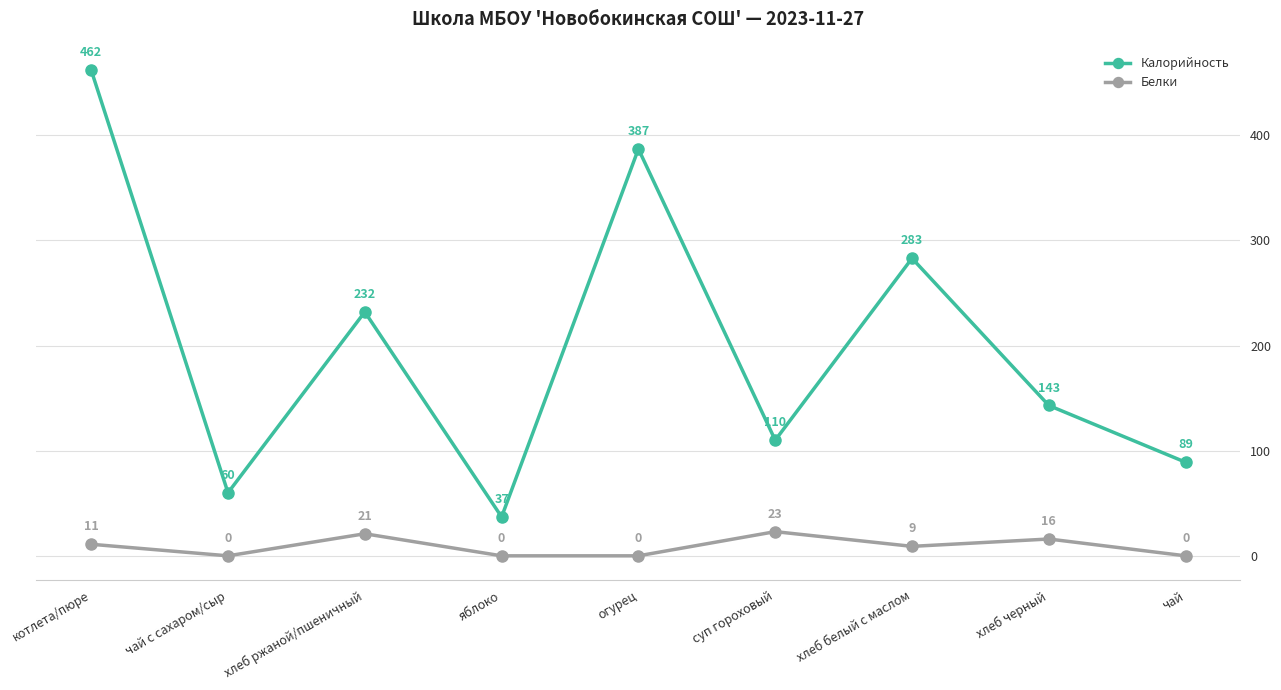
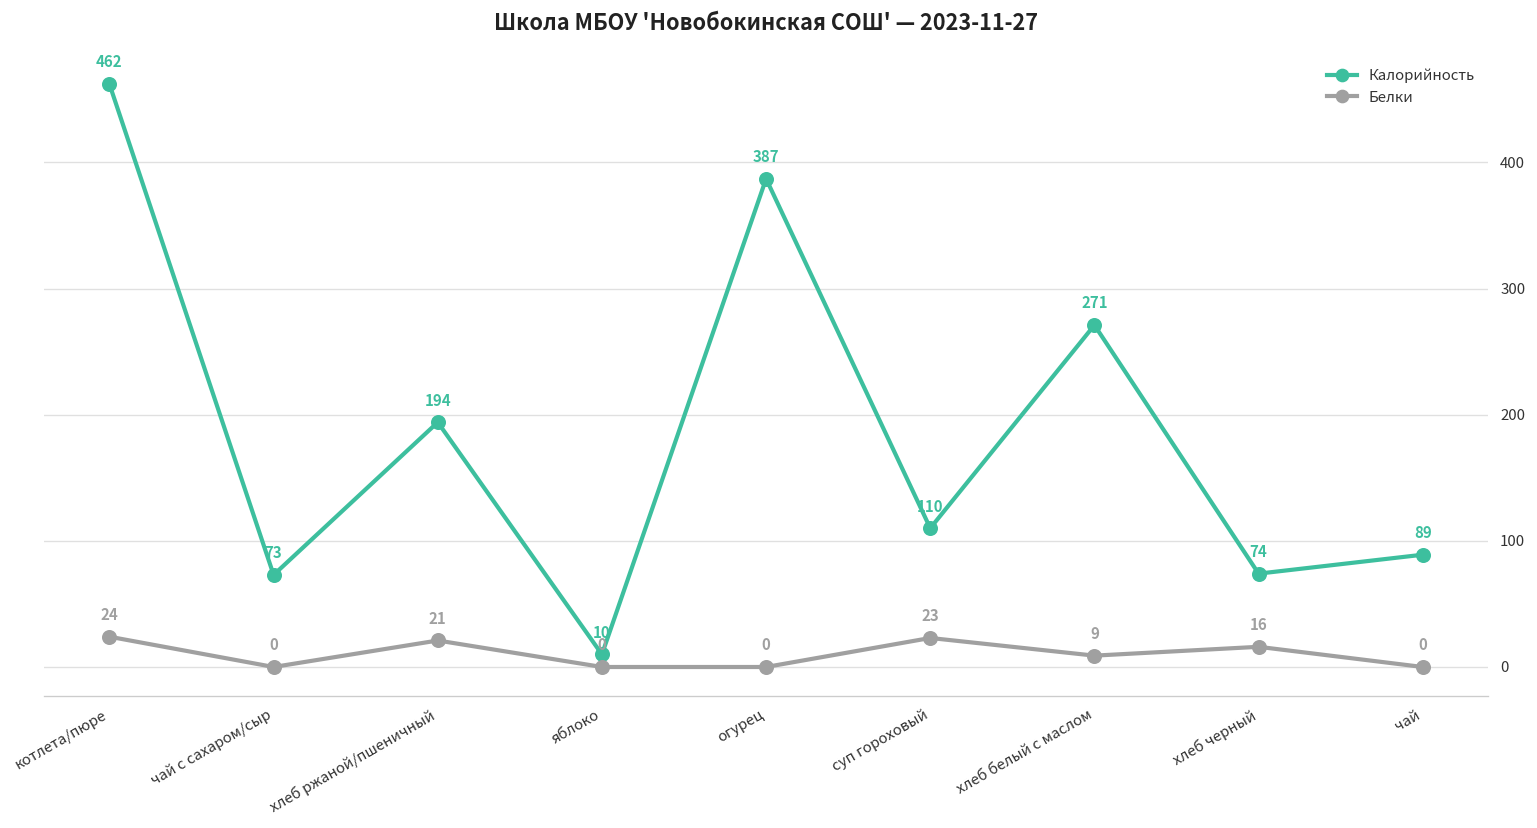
Белки, котлета/пюре: 11 -> 24
Калорийность, чай с сахаром/сыр: 60 -> 73
Калорийность, хлеб ржаной/пшеничный: 232 -> 194
Калорийность, яблоко: 37 -> 10
Калорийность, хлеб белый с маслом: 283 -> 271
Калорийность, хлеб черный: 143 -> 74
